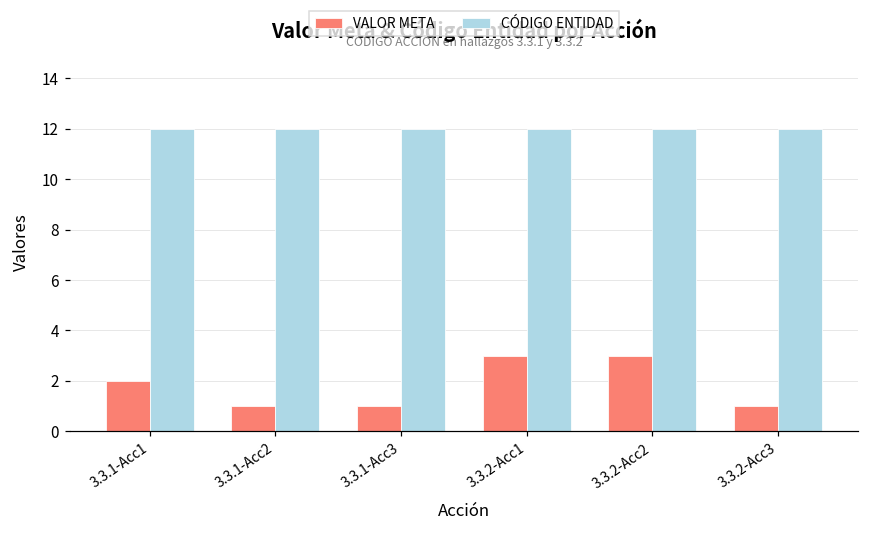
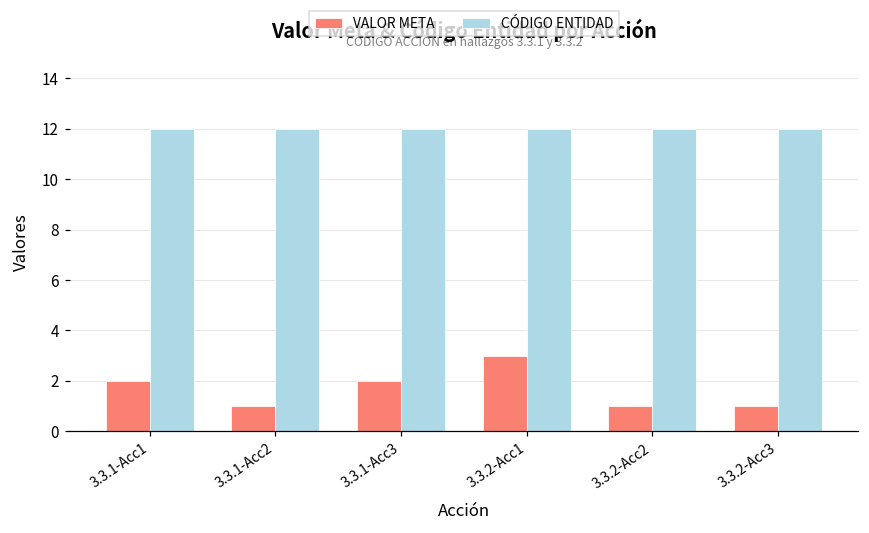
VALOR META, 3.3.1-Acc3: 1 -> 2
VALOR META, 3.3.2-Acc2: 3 -> 1
